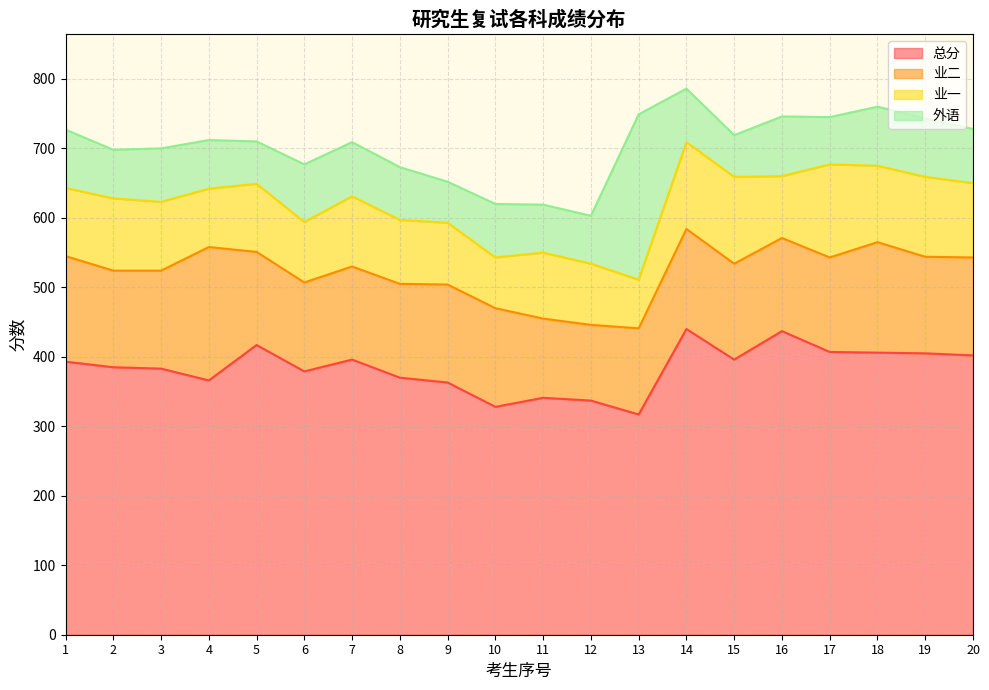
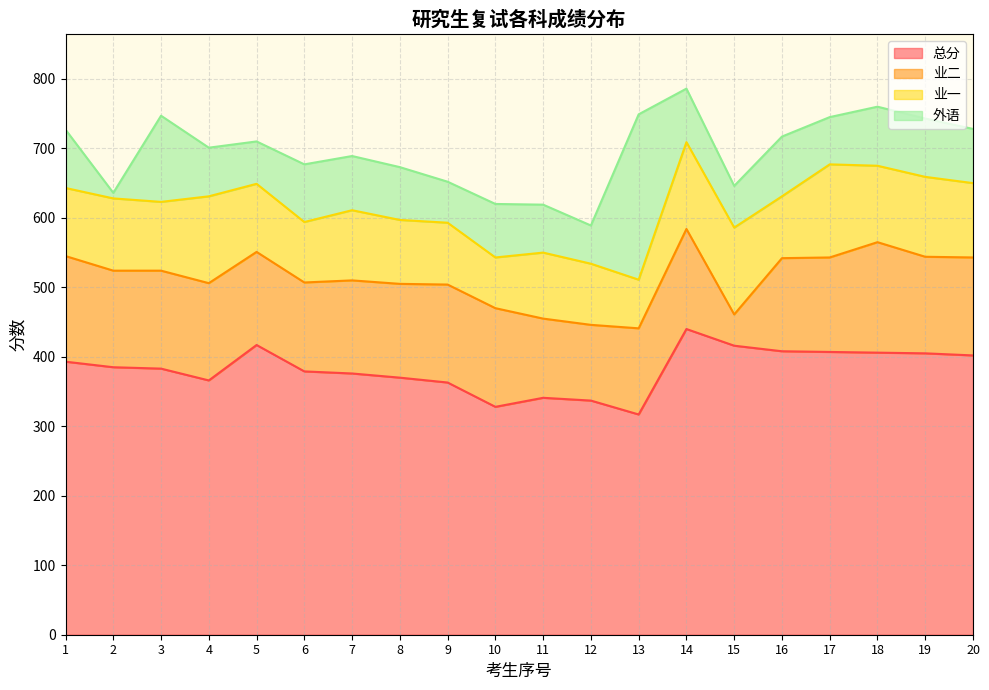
外语, 2: 70 -> 10
外语, 3: 80 -> 120
业二, 4: 190 -> 140
业一, 4: 80 -> 130
总分, 7: 400 -> 380
外语, 12: 70 -> 60
总分, 15: 400 -> 420
业二, 15: 140 -> 50
总分, 16: 440 -> 410
